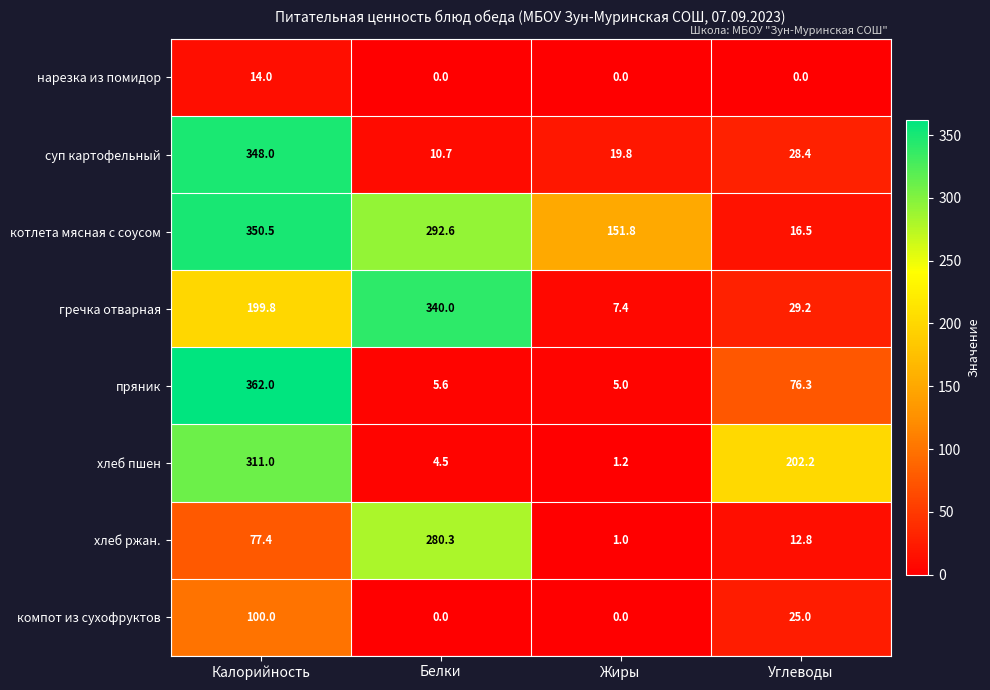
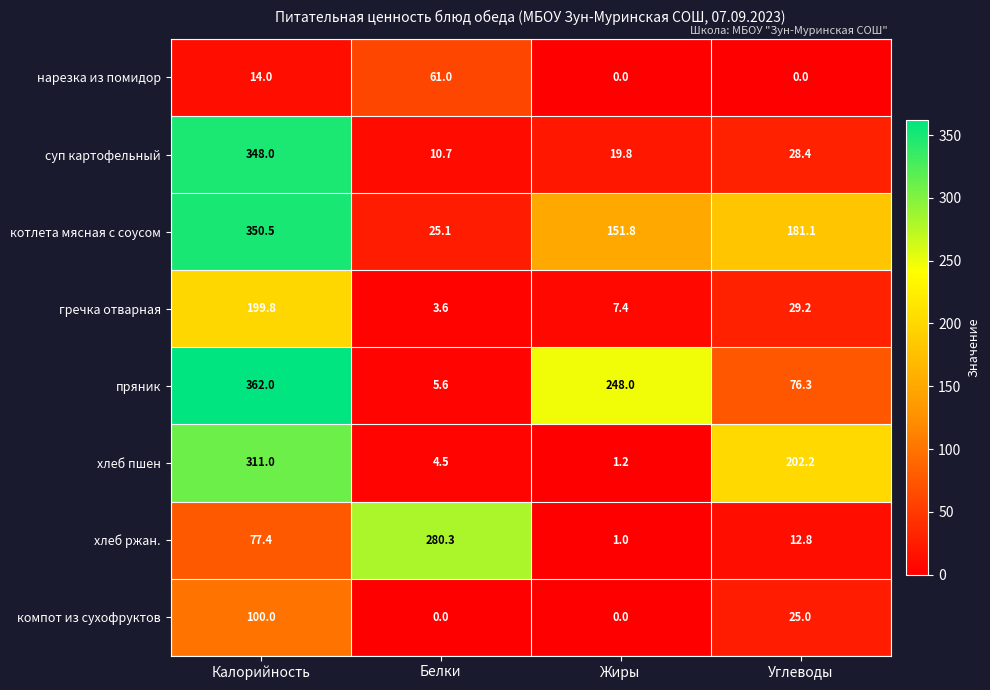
нарезка из помидор, Белки: 0.0 -> 61.0
котлета мясная с соусом, Белки: 292.6 -> 25.1
котлета мясная с соусом, Углеводы: 16.5 -> 181.1
гречка отварная, Белки: 340.0 -> 3.6
пряник, Жиры: 5.0 -> 248.0
